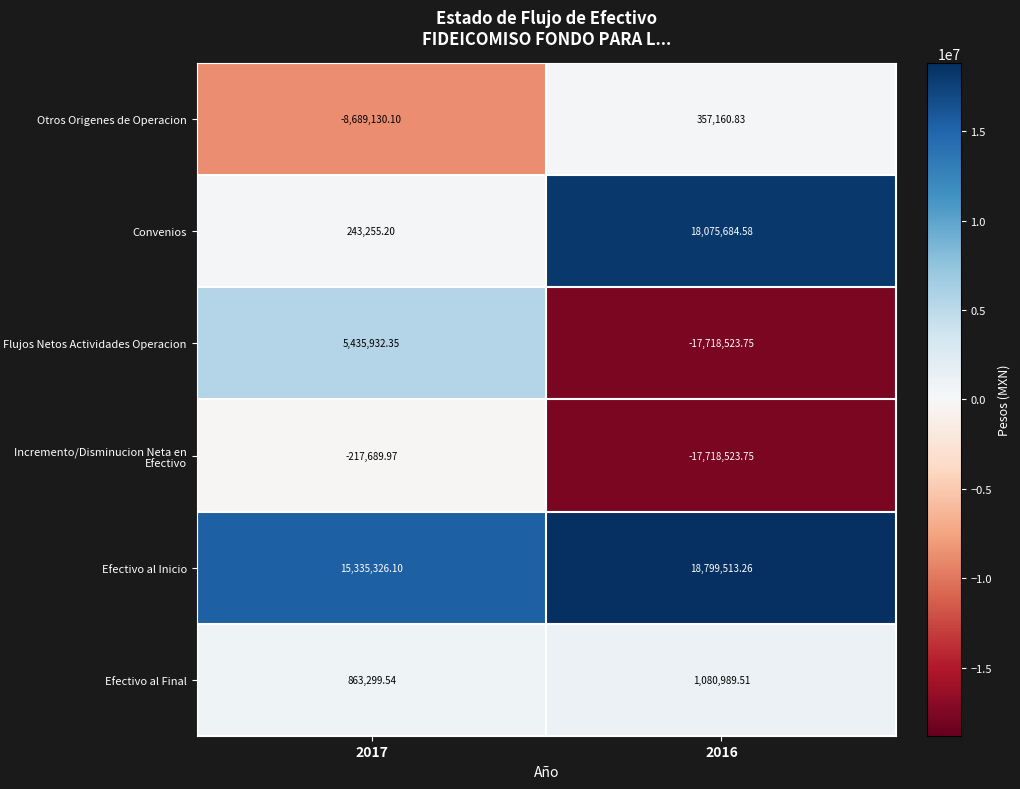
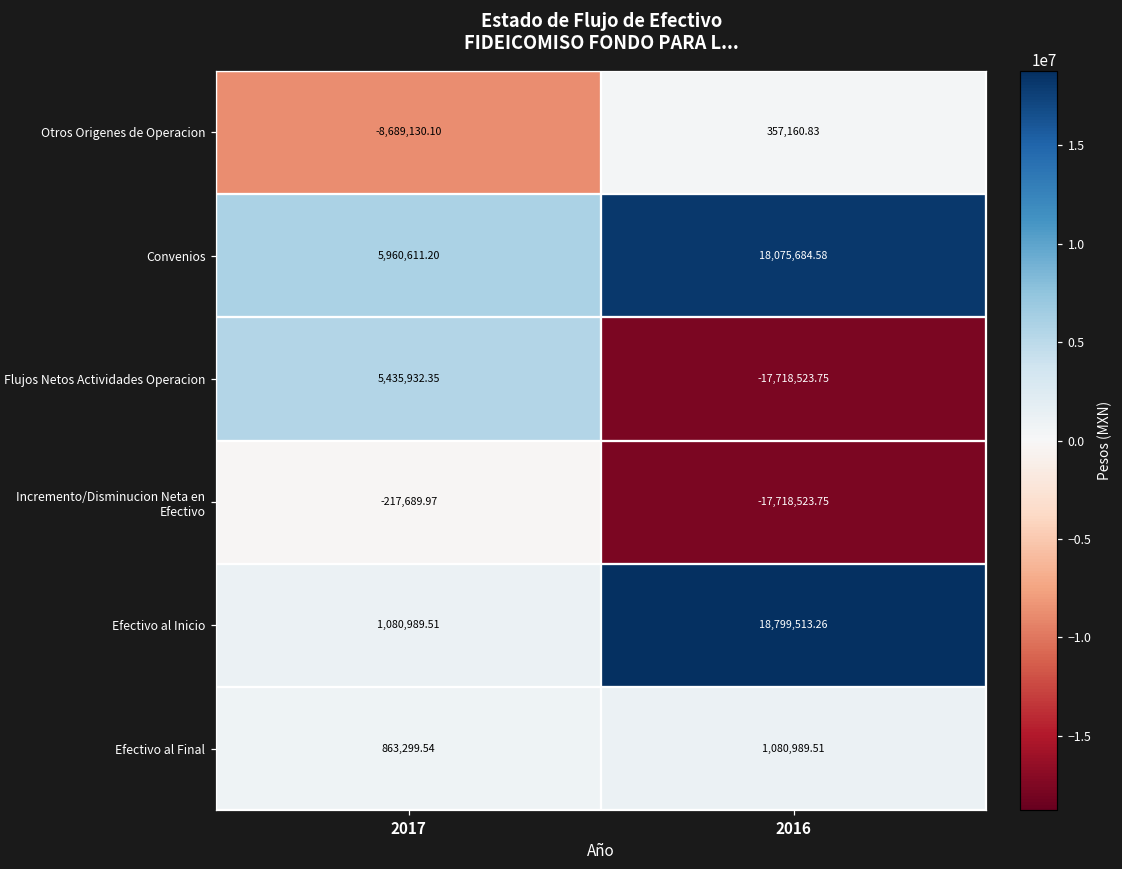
Convenios, 2017: 243,255.20 -> 5,960,611.20
Efectivo al Inicio, 2017: 15,335,326.10 -> 1,080,989.51
